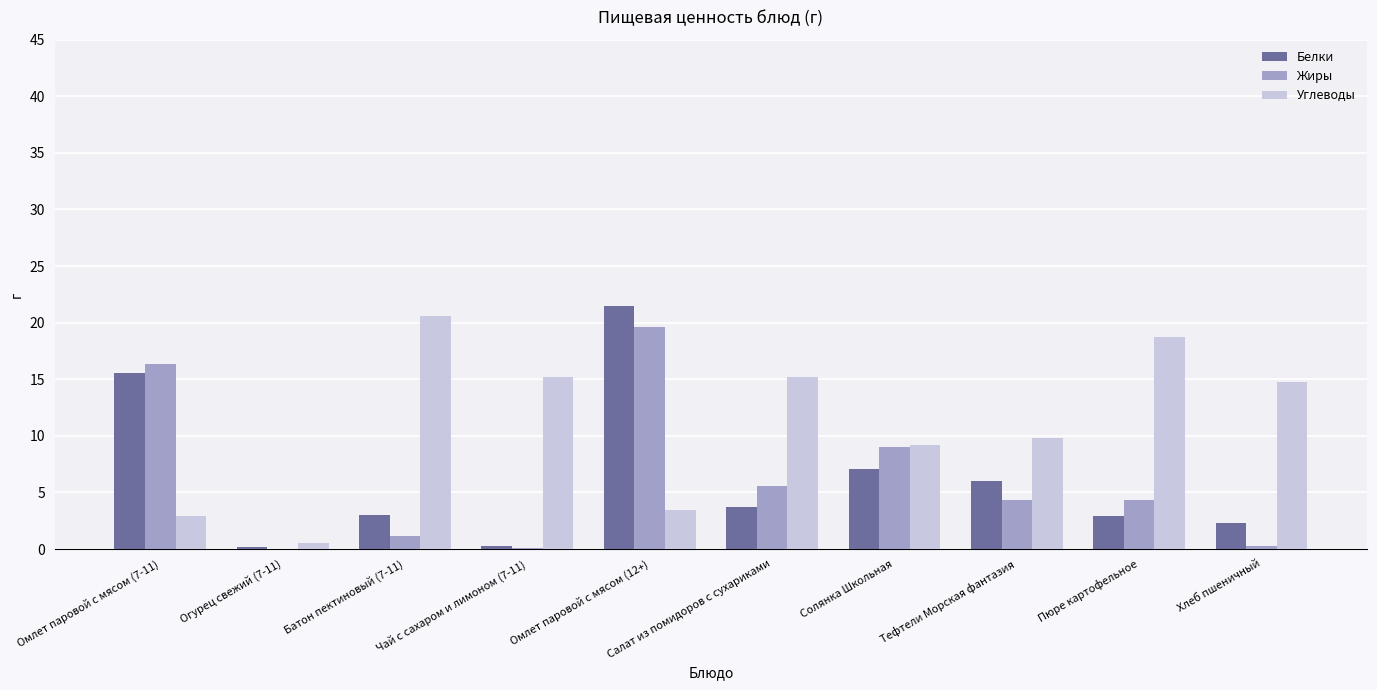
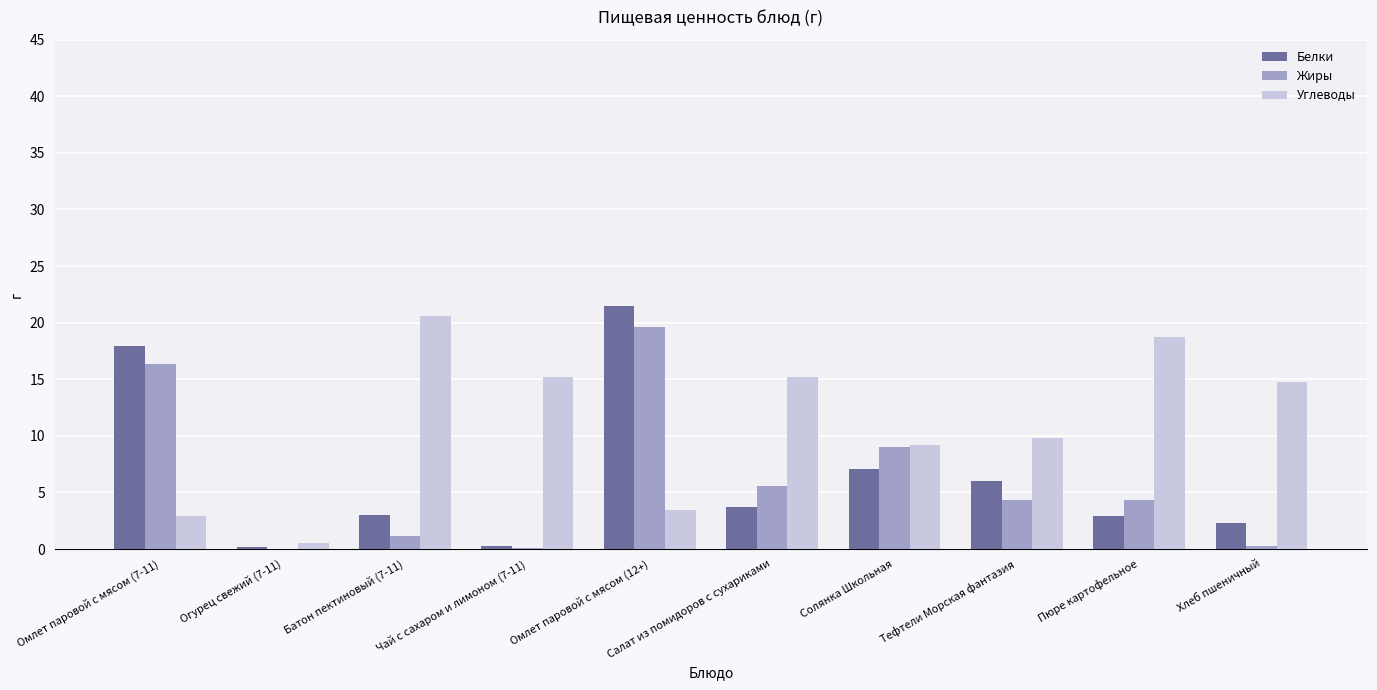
Белки, Омлет паровой с мясом (7-11): 15.6 -> 17.9
